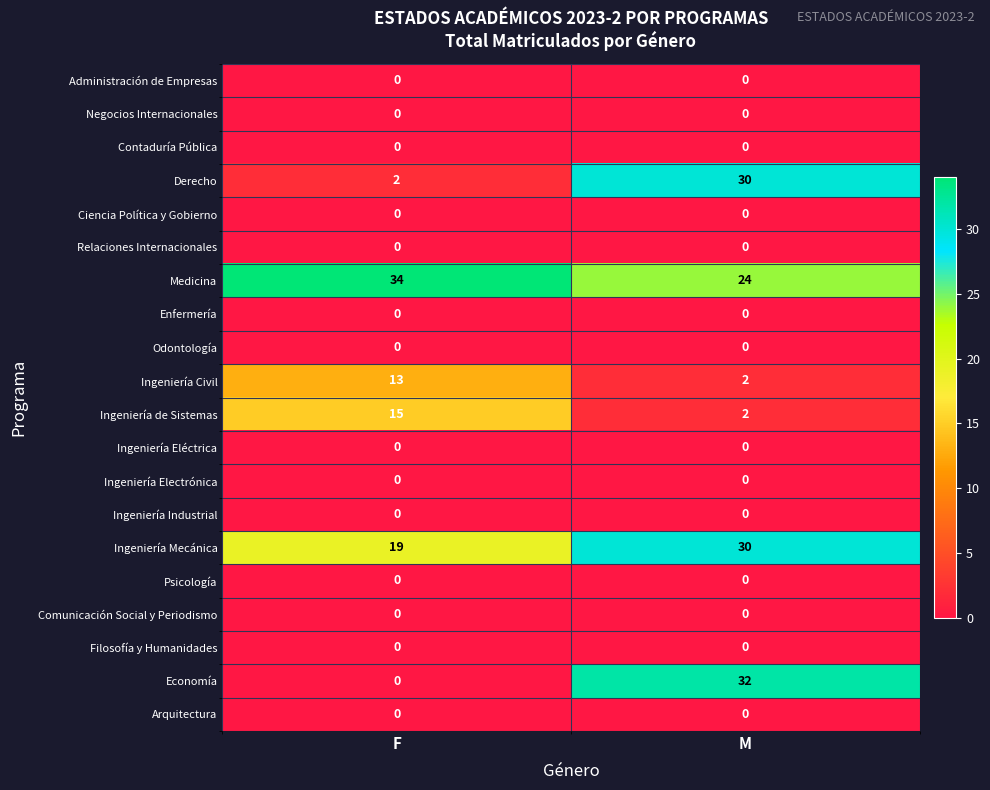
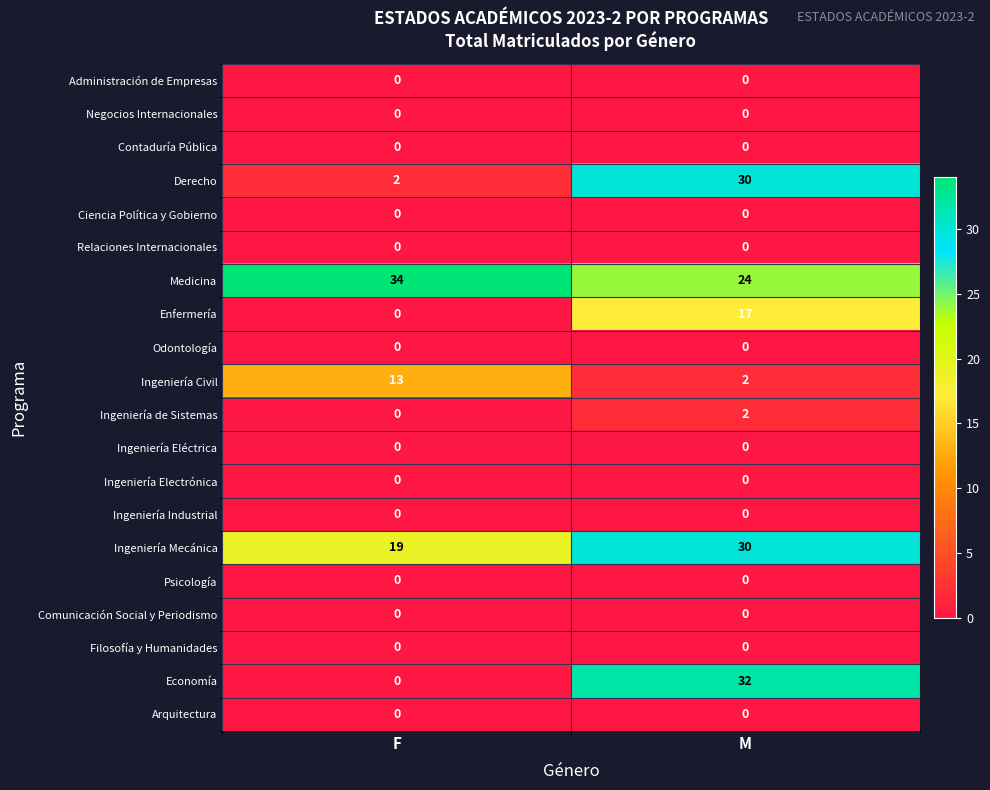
Enfermería, M: 0 -> 17
Ingeniería de Sistemas, F: 15 -> 0
